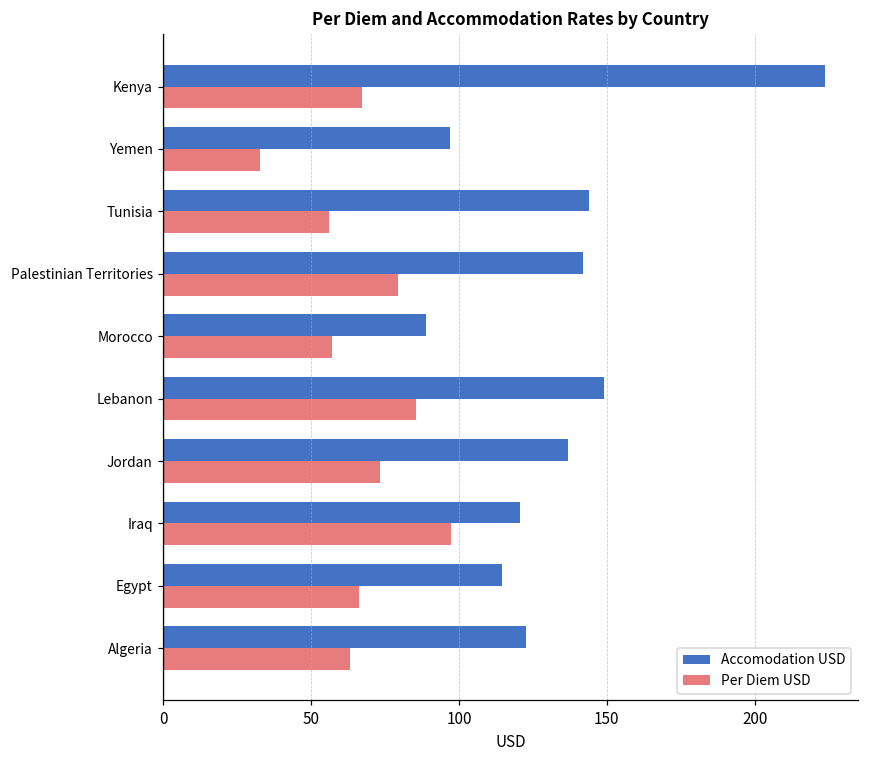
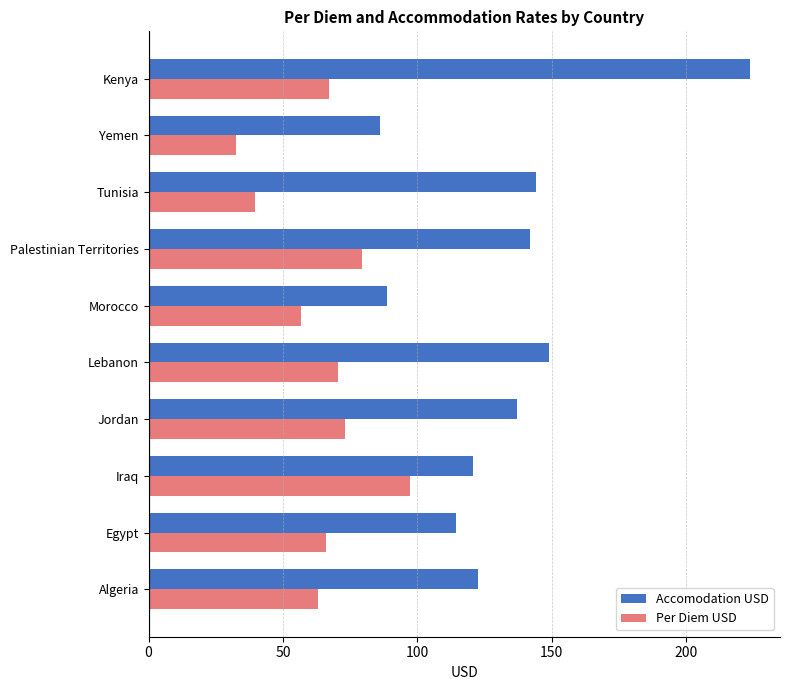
Accomodation USD, Yemen: 97 -> 86
Per Diem USD, Tunisia: 56 -> 40
Per Diem USD, Lebanon: 86 -> 71
